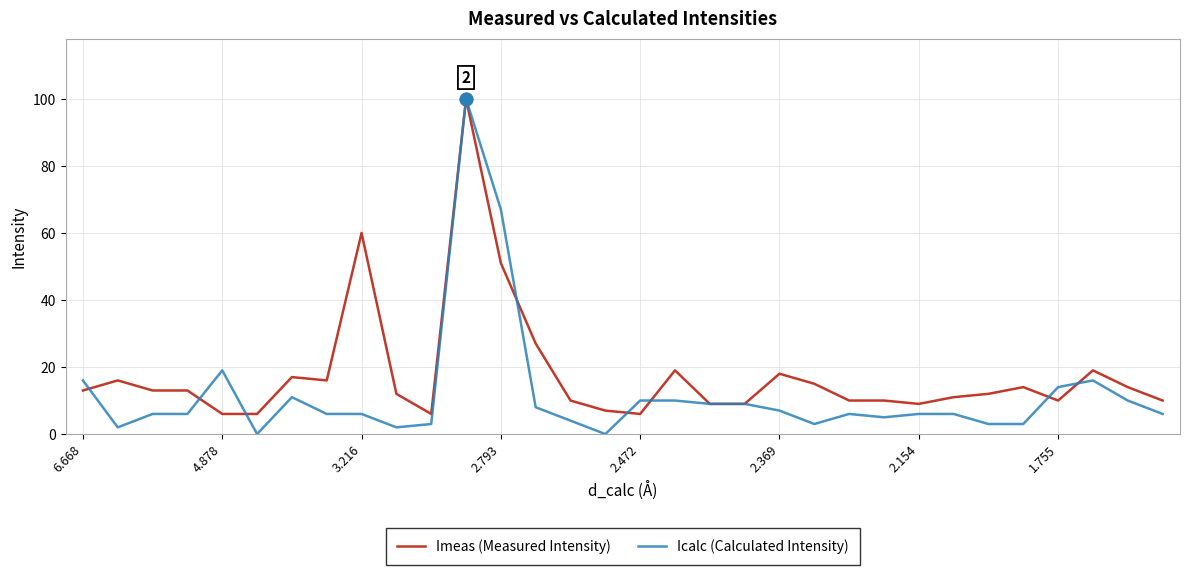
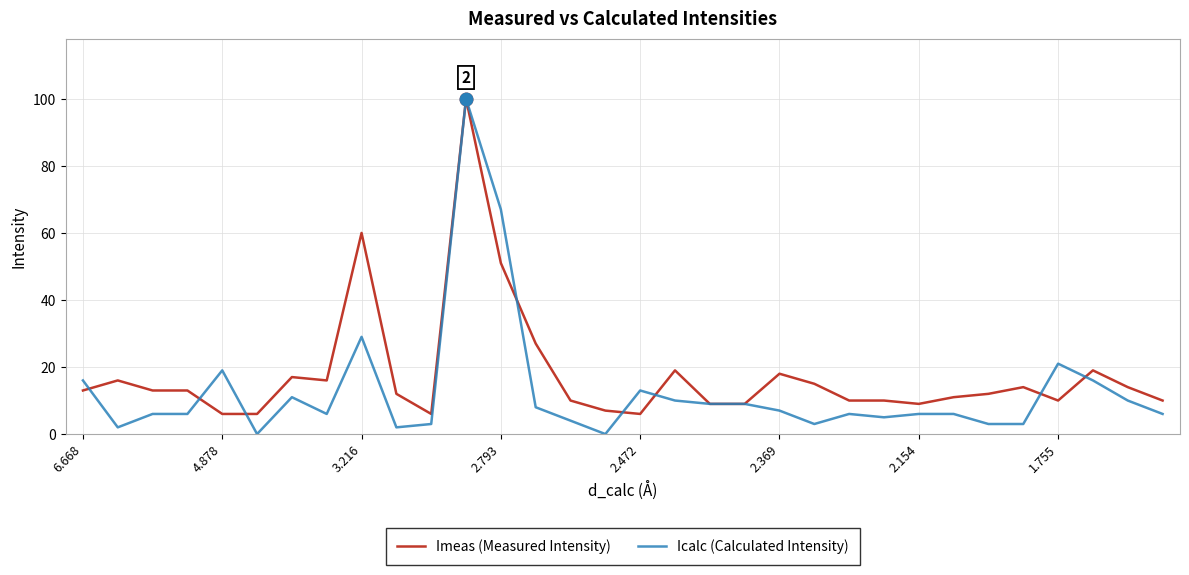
Icalc (Calculated Intensity), 3.216: 6 -> 29
Icalc (Calculated Intensity), 2.472: 10 -> 13
Icalc (Calculated Intensity), 1.755: 14 -> 21
